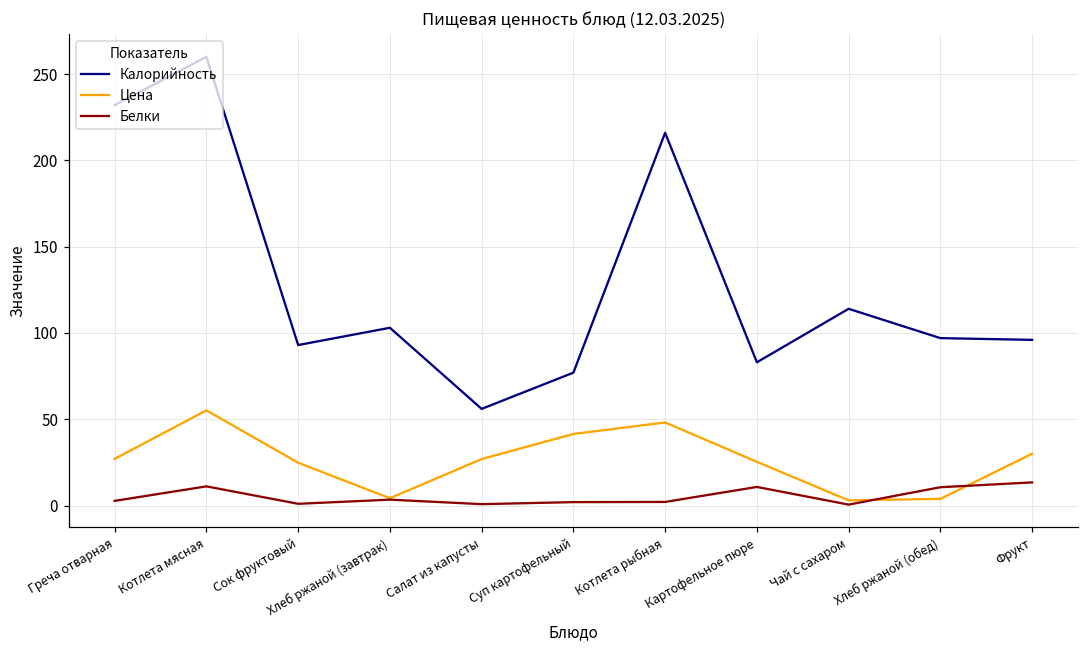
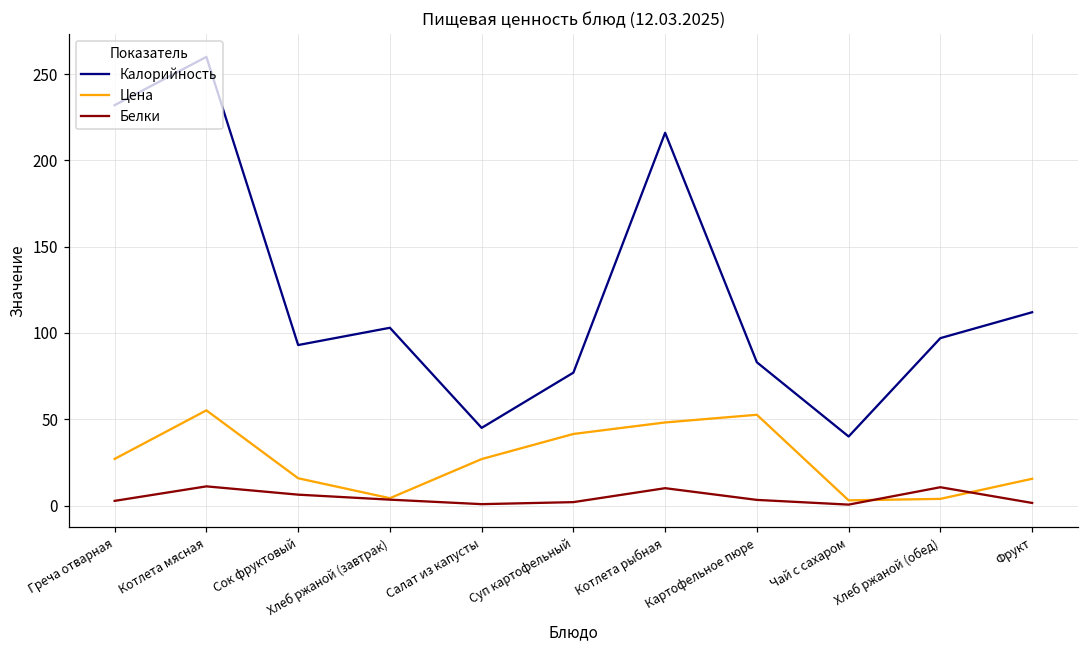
Цена, Сок фруктовый: 25 -> 16
Белки, Сок фруктовый: 1 -> 6
Калорийность, Салат из капусты: 56 -> 45
Белки, Котлета рыбная: 2 -> 10
Цена, Картофельное пюре: 25 -> 53
Белки, Картофельное пюре: 11 -> 3
Калорийность, Чай с сахаром: 114 -> 40
Калорийность, Фрукт: 96 -> 112
Цена, Фрукт: 30 -> 16
Белки, Фрукт: 13 -> 2
